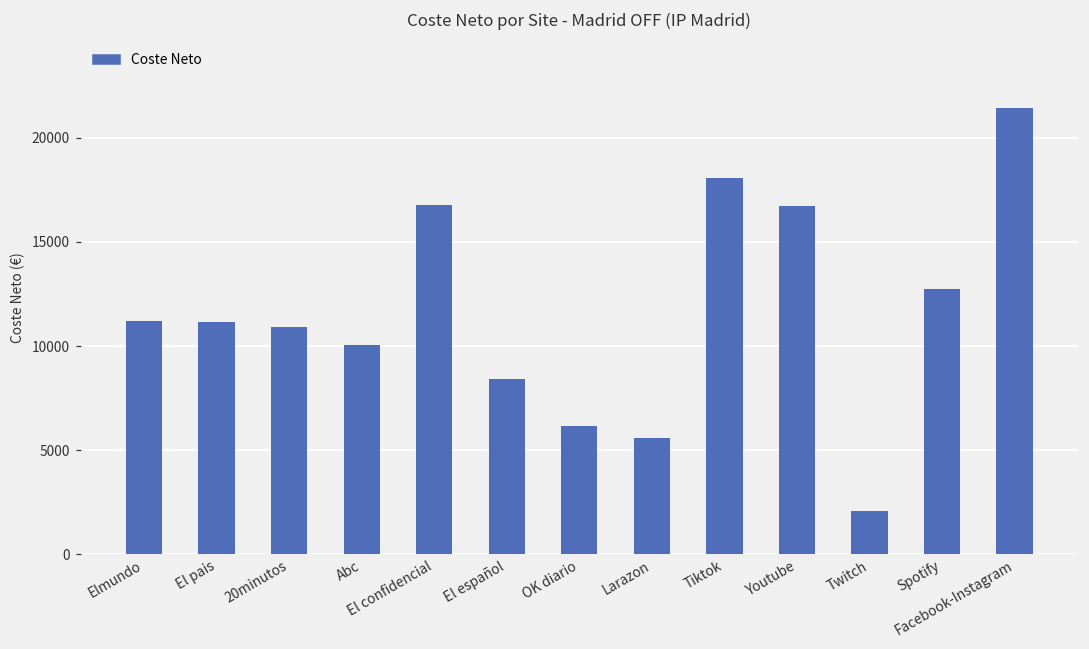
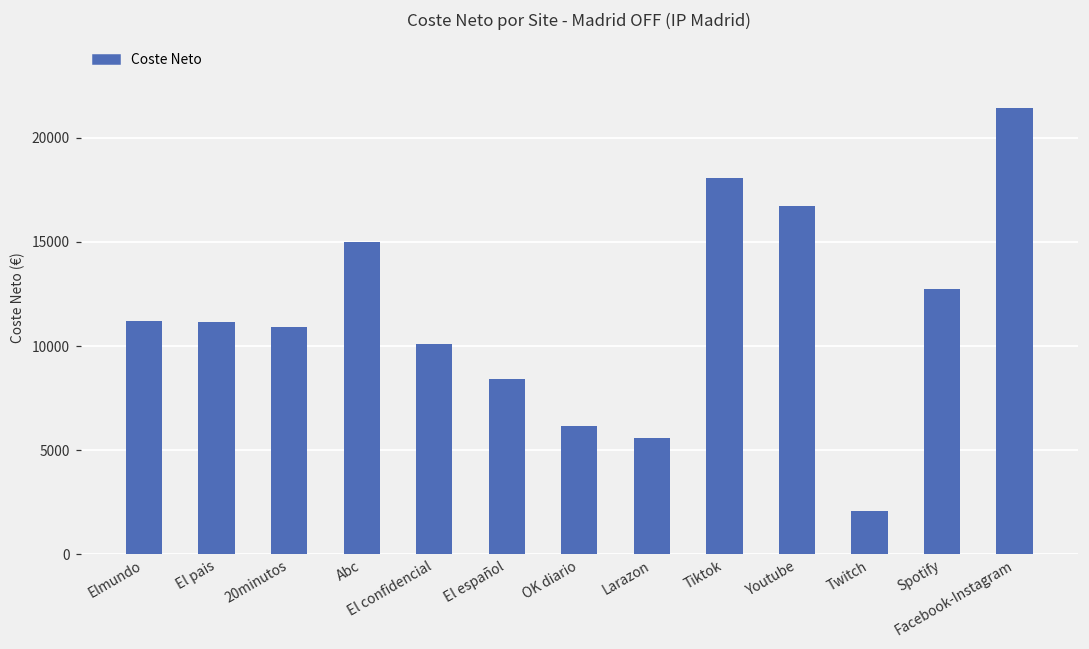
Abc: 10100 -> 15000
El confidencial: 16800 -> 10100
